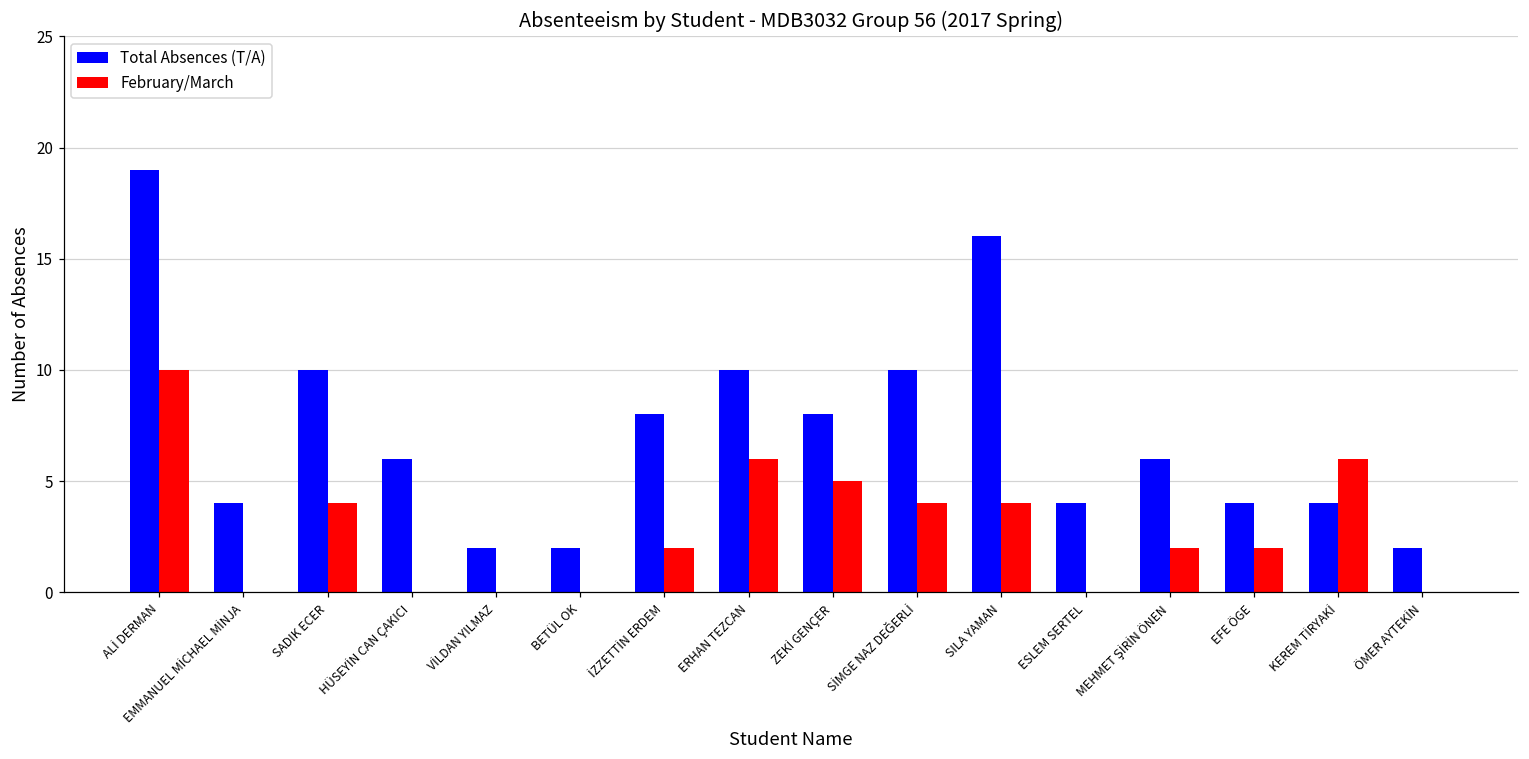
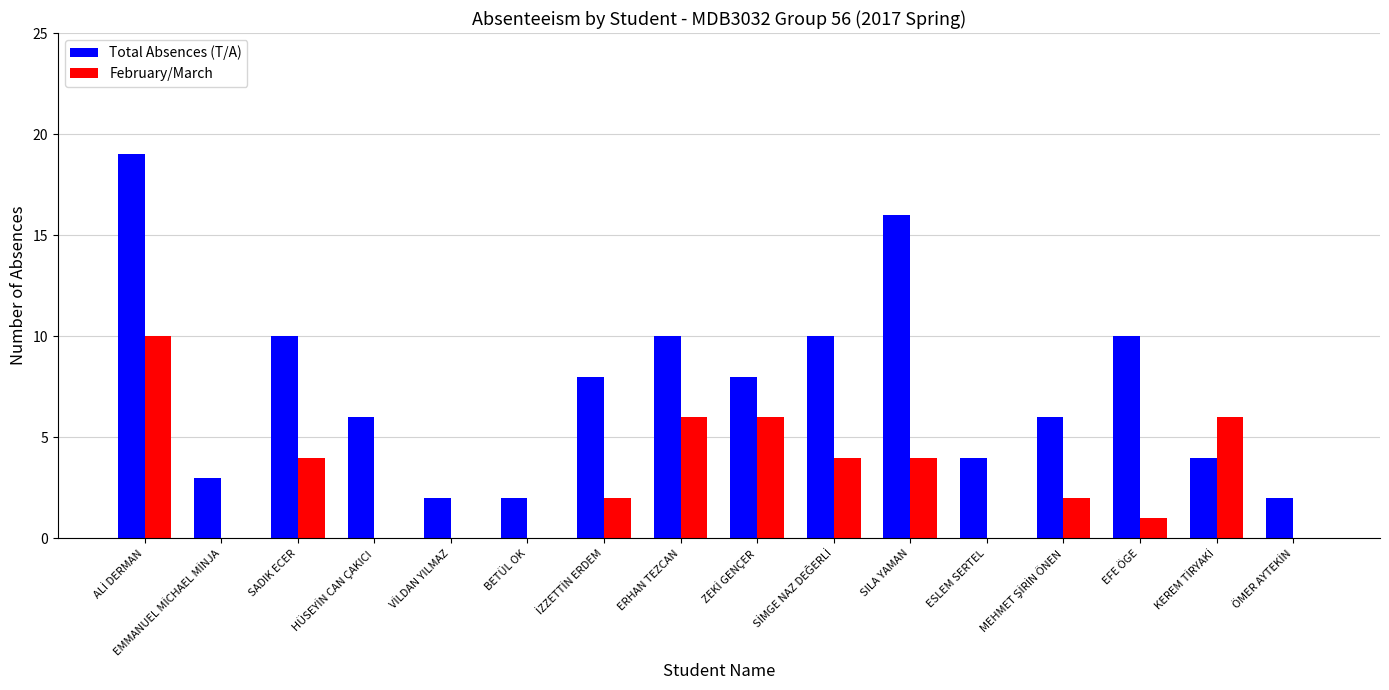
Total Absences (T/A), EMMANUEL MİCHAEL MİNJA: 4 -> 3
February/March, ZEKİ GENÇER: 5 -> 6
Total Absences (T/A), EFE ÖGE: 4 -> 10
February/March, EFE ÖGE: 2 -> 1
